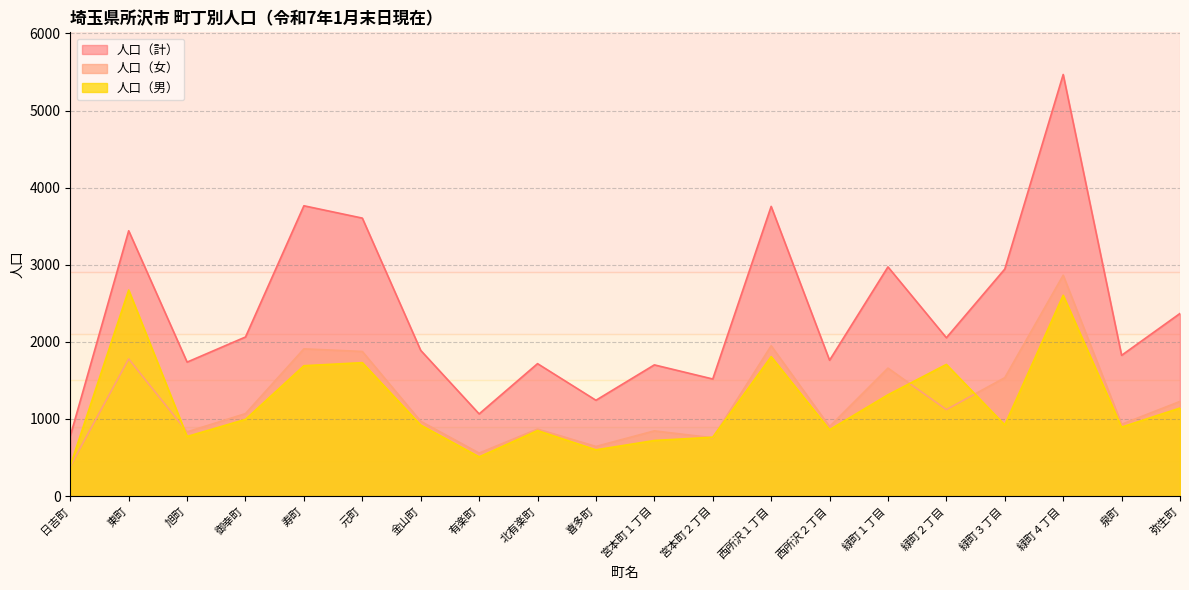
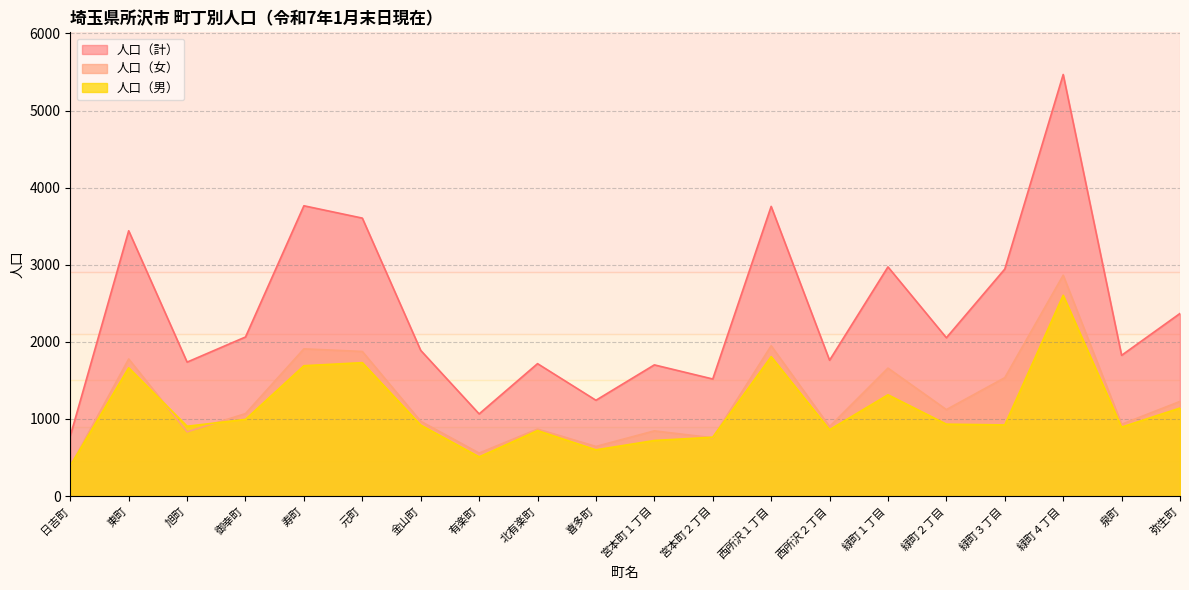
人口（男）, 東町: 2700 -> 1700
人口（男）, 旭町: 800 -> 900
人口（男）, 緑町２丁目: 1700 -> 900
